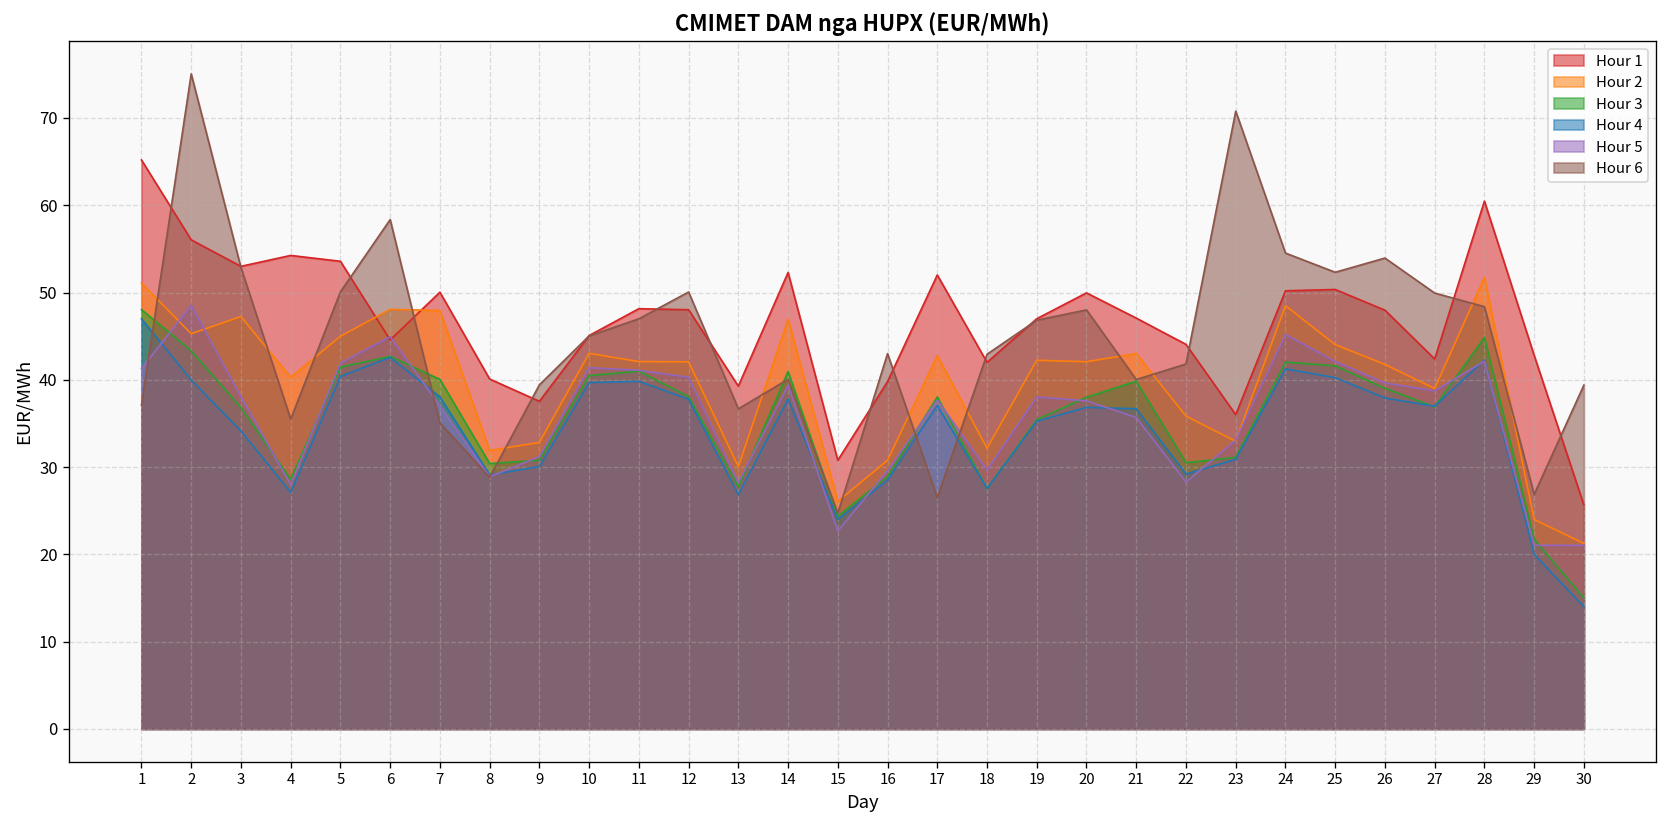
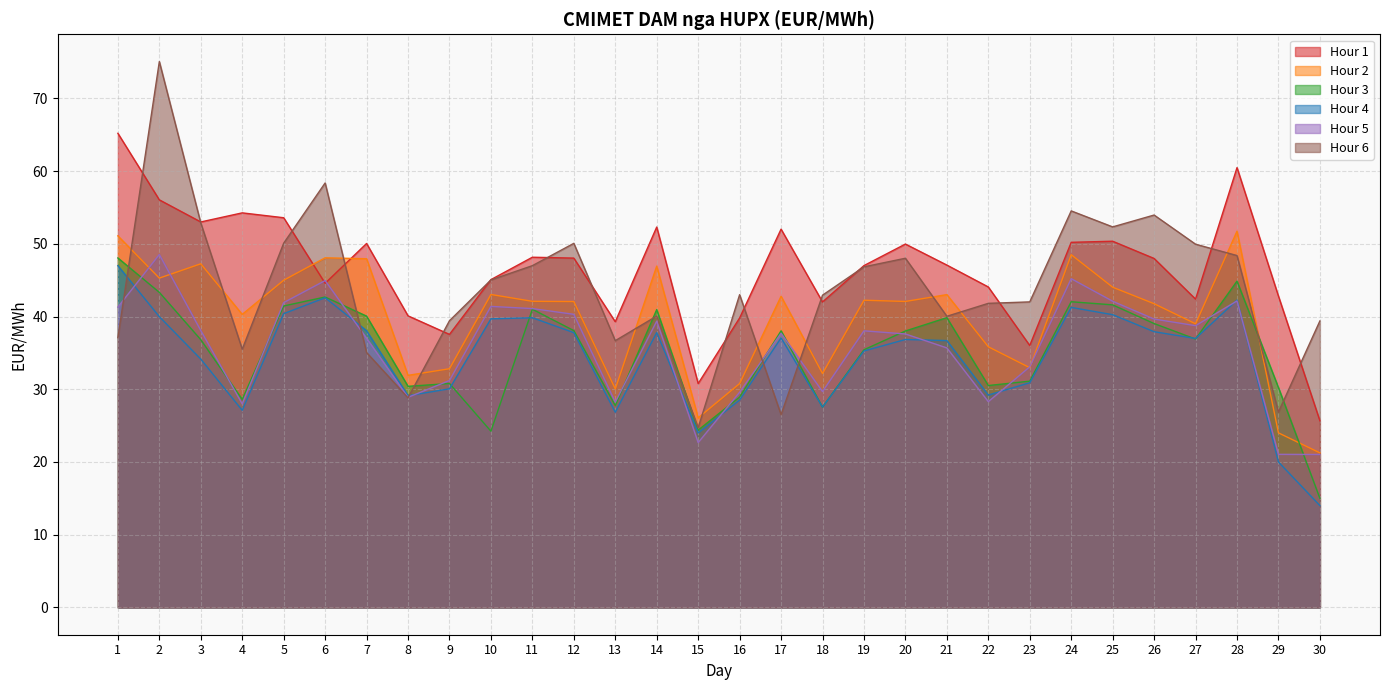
Hour 3, 10: 40 -> 24
Hour 6, 23: 71 -> 42
Hour 3, 29: 22 -> 30
